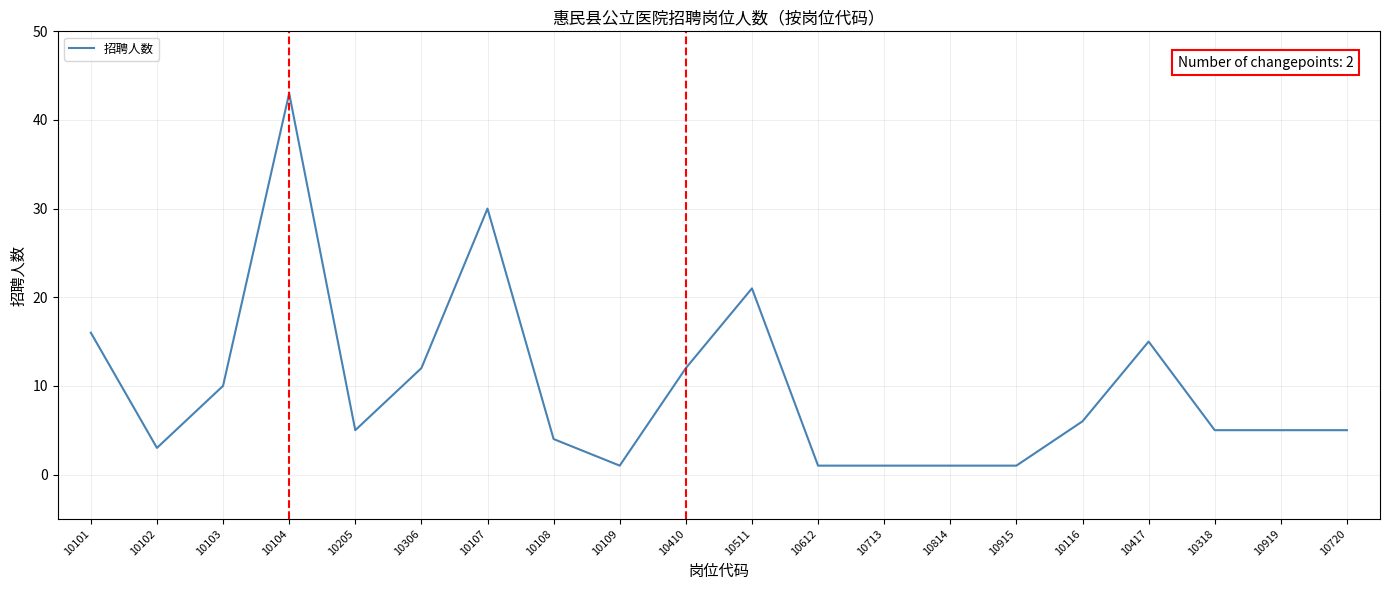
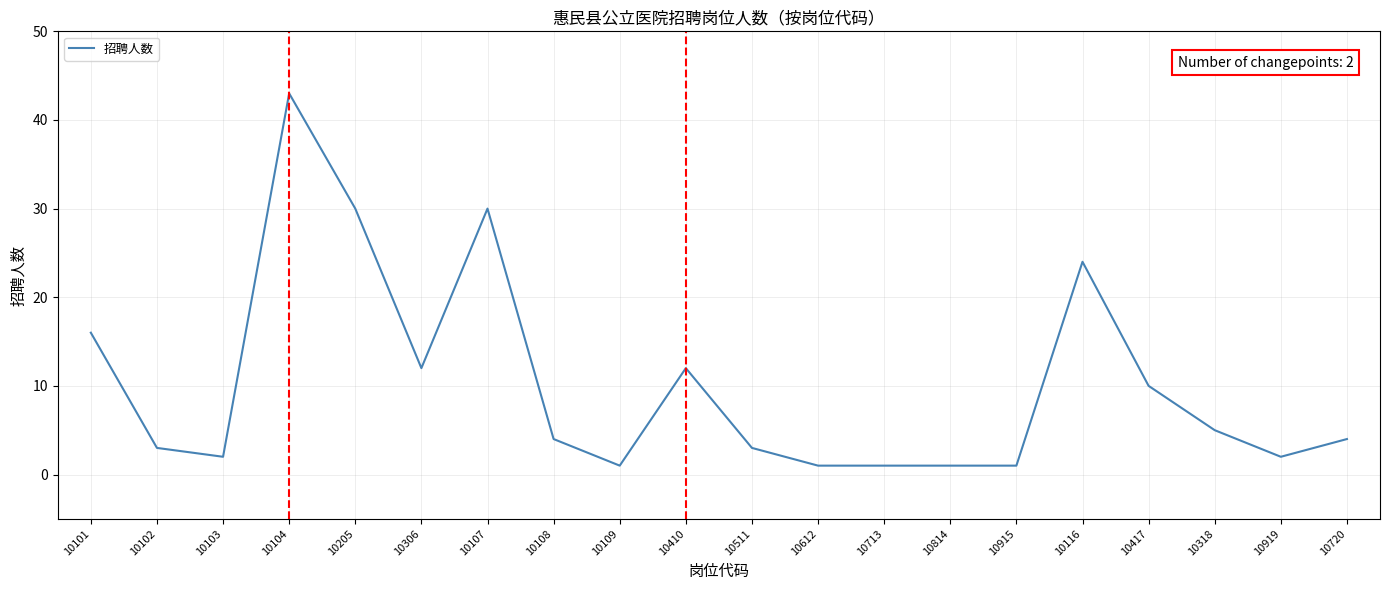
10103: 10 -> 2
10205: 5 -> 30
10511: 21 -> 3
10116: 6 -> 24
10417: 15 -> 10
10919: 5 -> 2
10720: 5 -> 4
